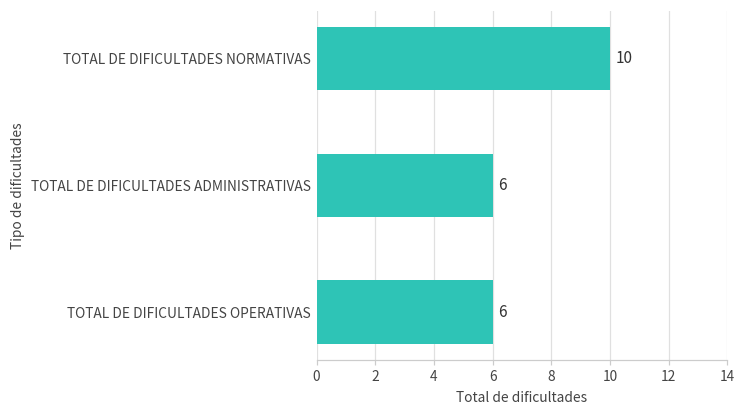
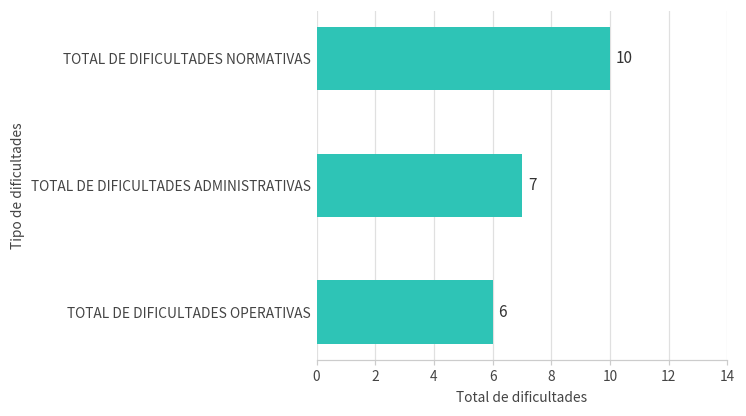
TOTAL DE DIFICULTADES ADMINISTRATIVAS: 6 -> 7
